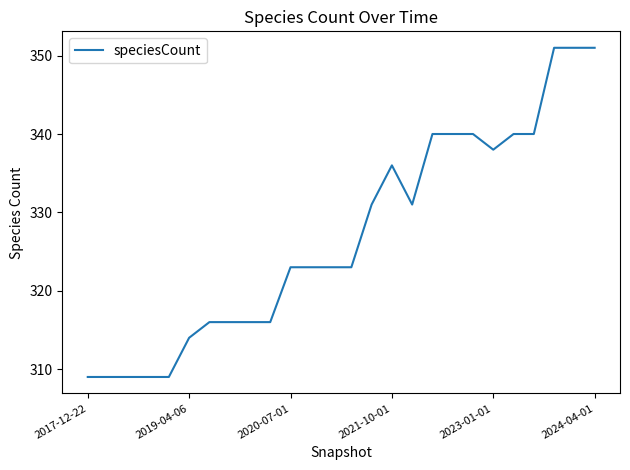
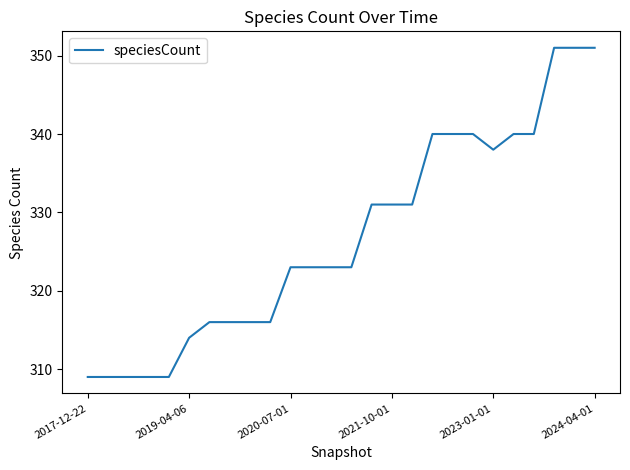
2021-10-01: 336 -> 331
